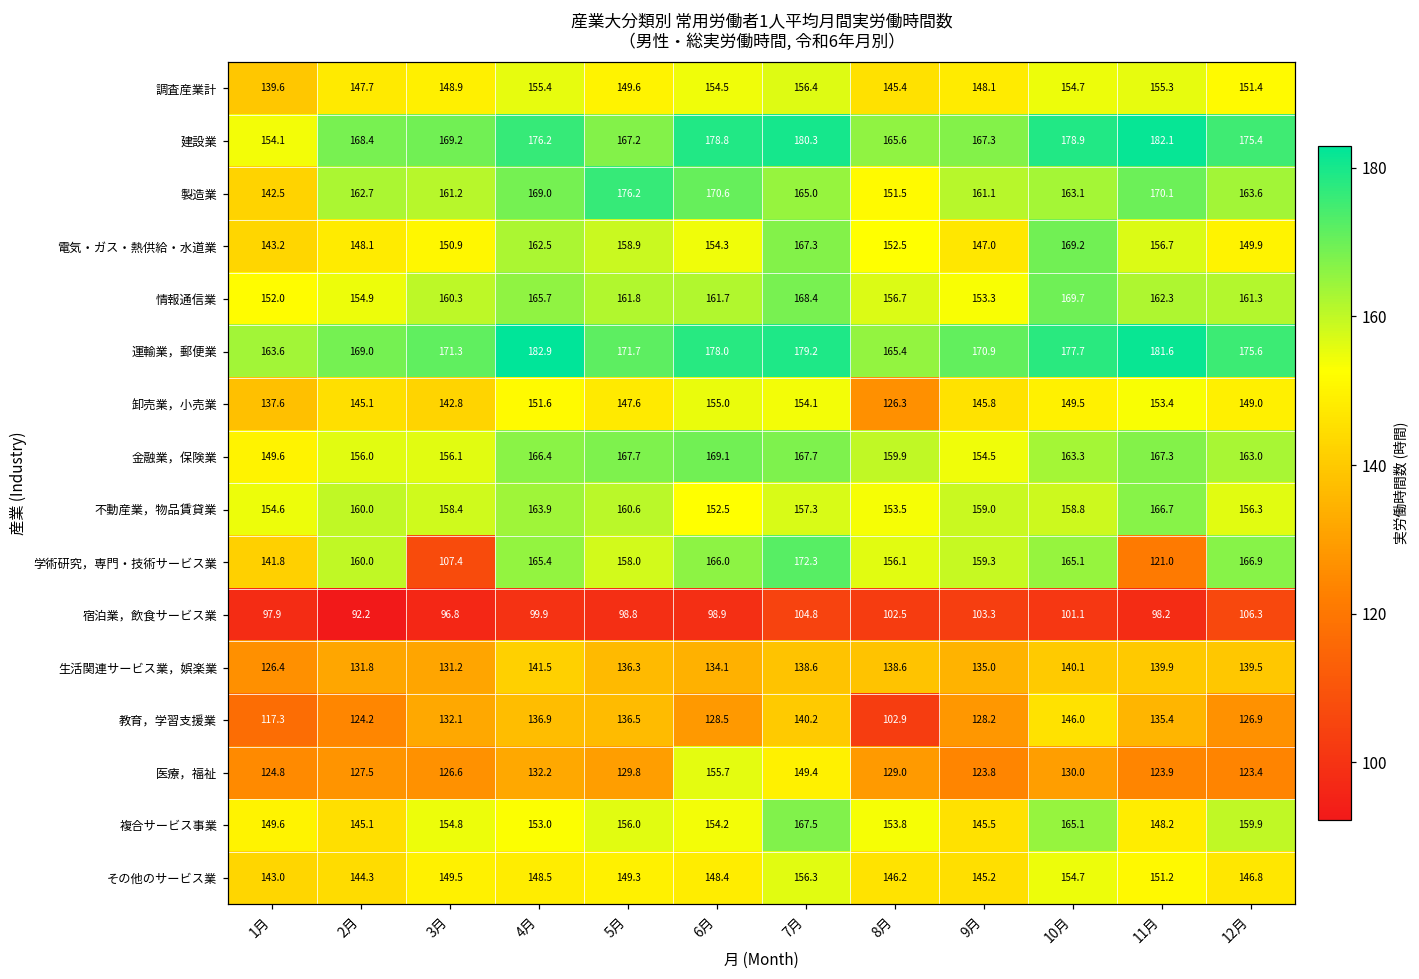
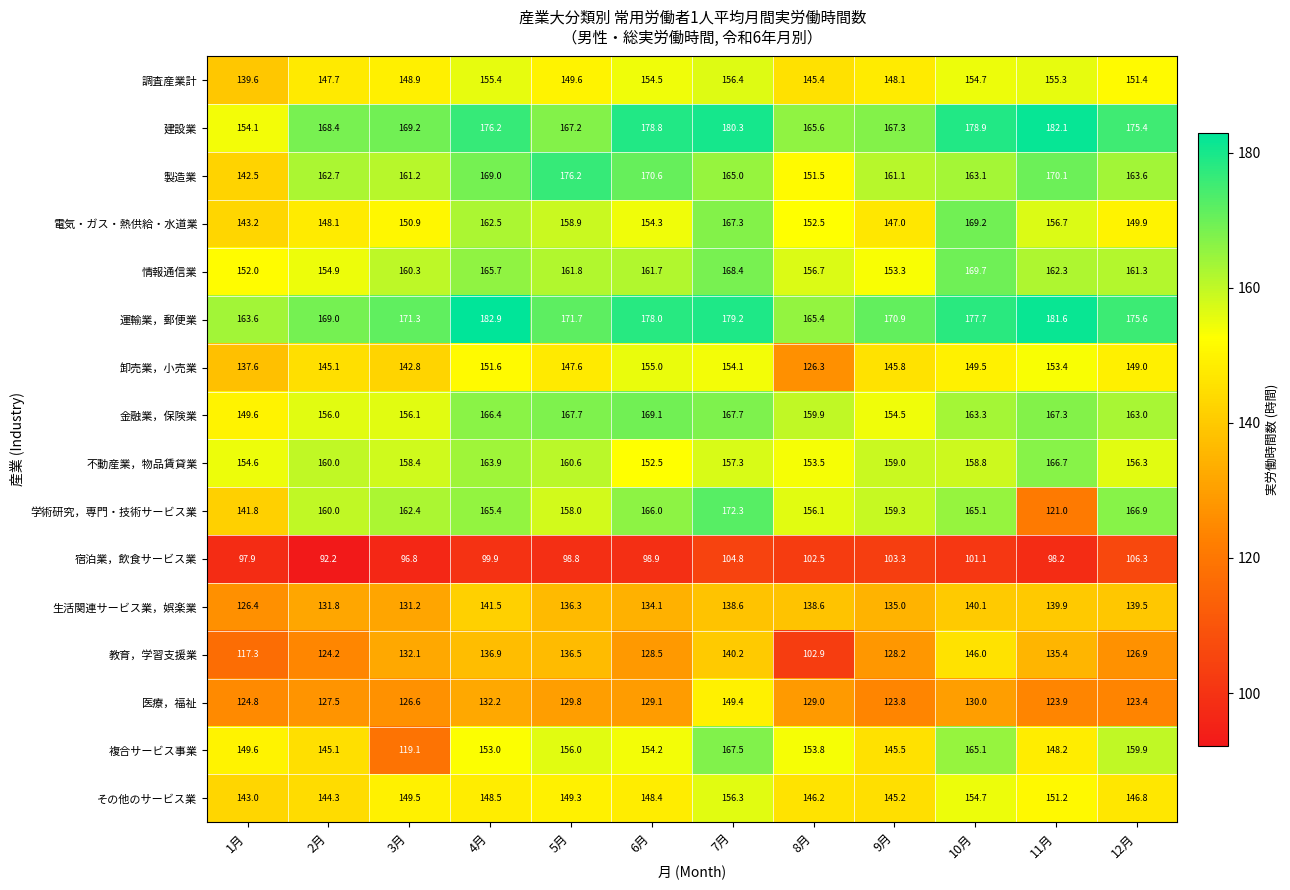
学術研究，専門・技術サービス業, 3月: 107.4 -> 162.4
医療，福祉, 6月: 155.7 -> 129.1
複合サービス事業, 3月: 154.8 -> 119.1
